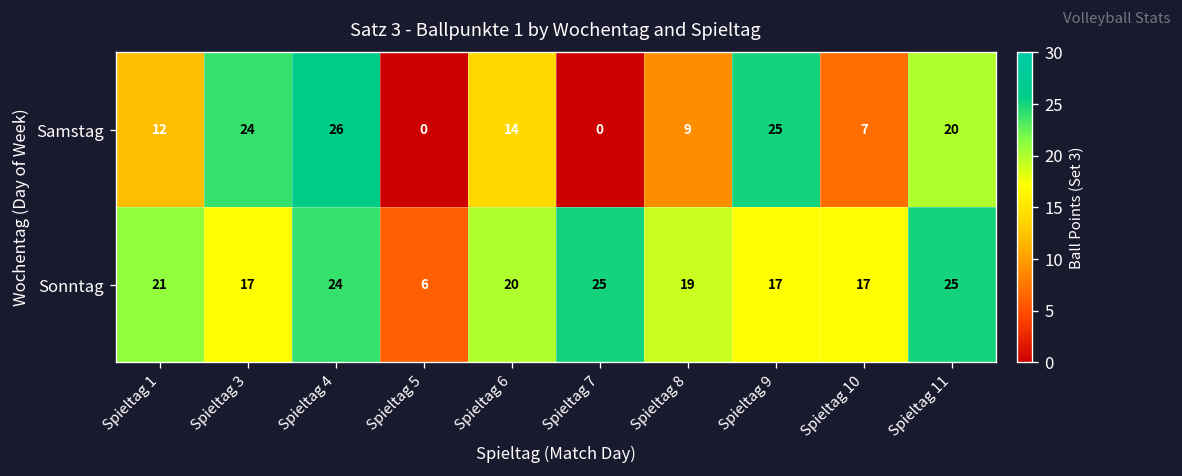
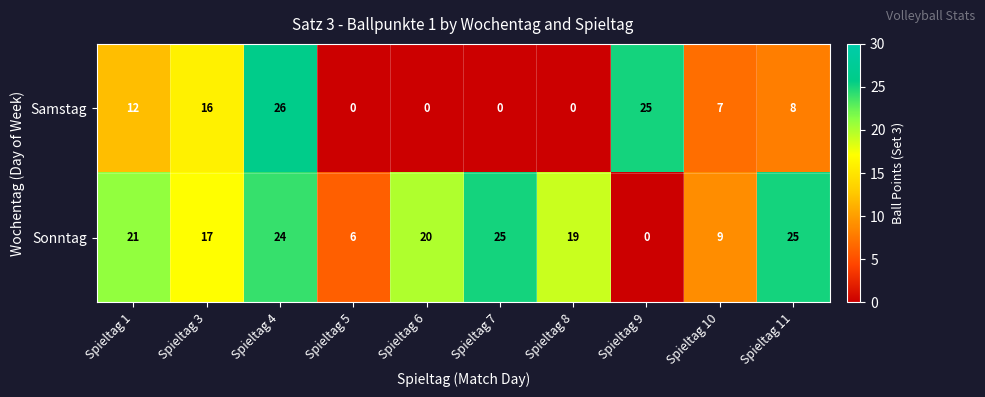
Samstag, Spieltag 3: 24 -> 16
Samstag, Spieltag 6: 14 -> 0
Samstag, Spieltag 8: 9 -> 0
Samstag, Spieltag 11: 20 -> 8
Sonntag, Spieltag 9: 17 -> 0
Sonntag, Spieltag 10: 17 -> 9
